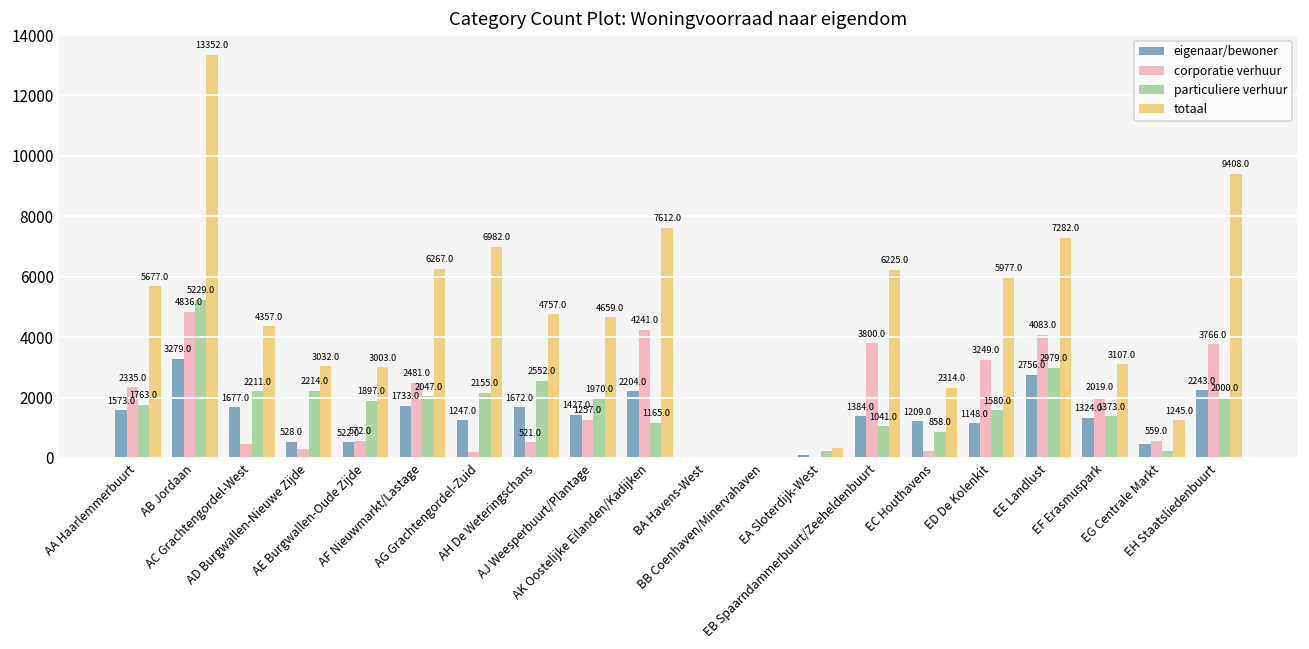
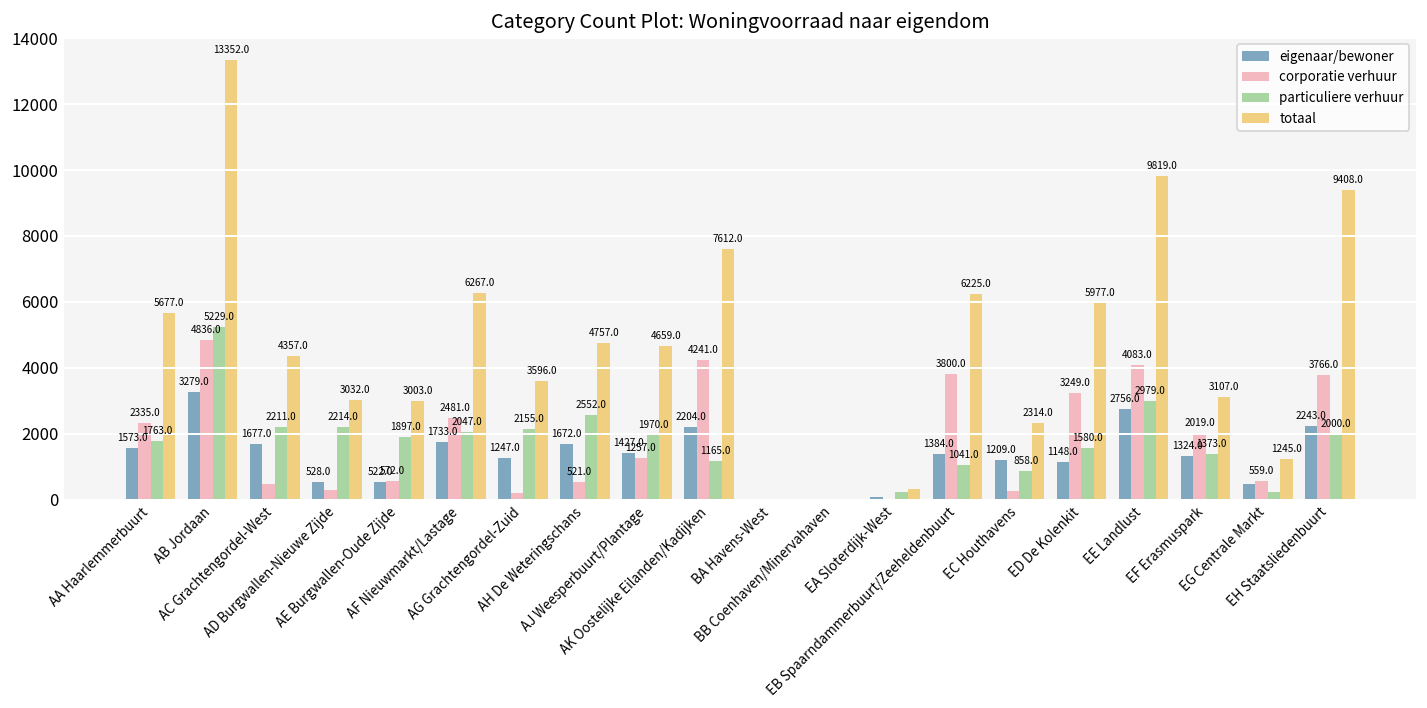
totaal, AG Grachtengordel-Zuid: 6982.0 -> 3596.0
totaal, EE Landlust: 7282.0 -> 9819.0
